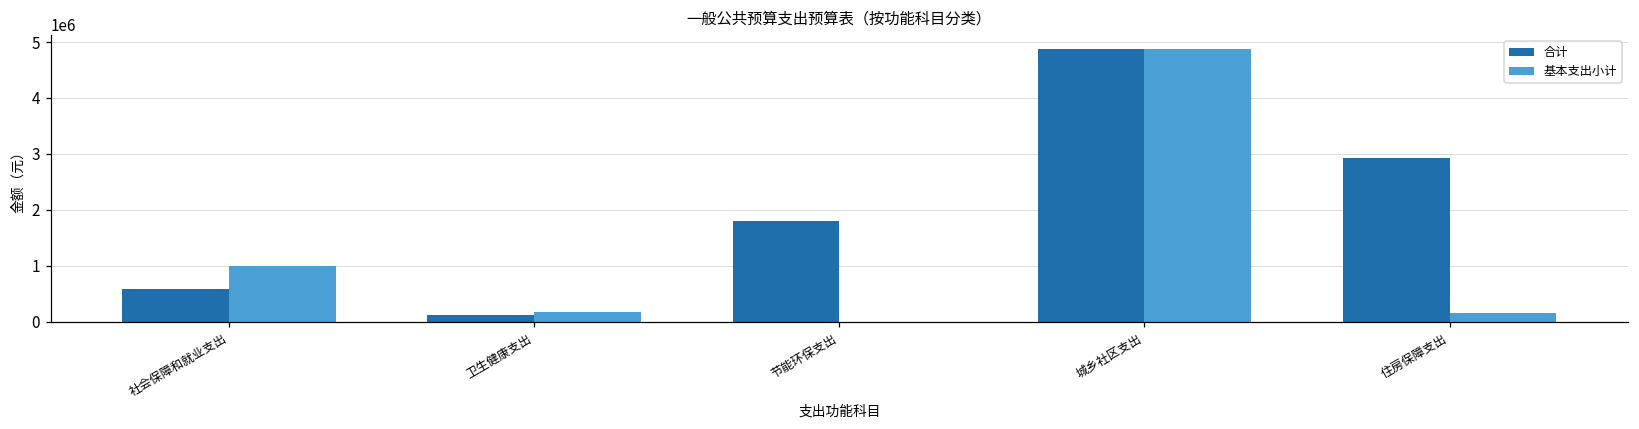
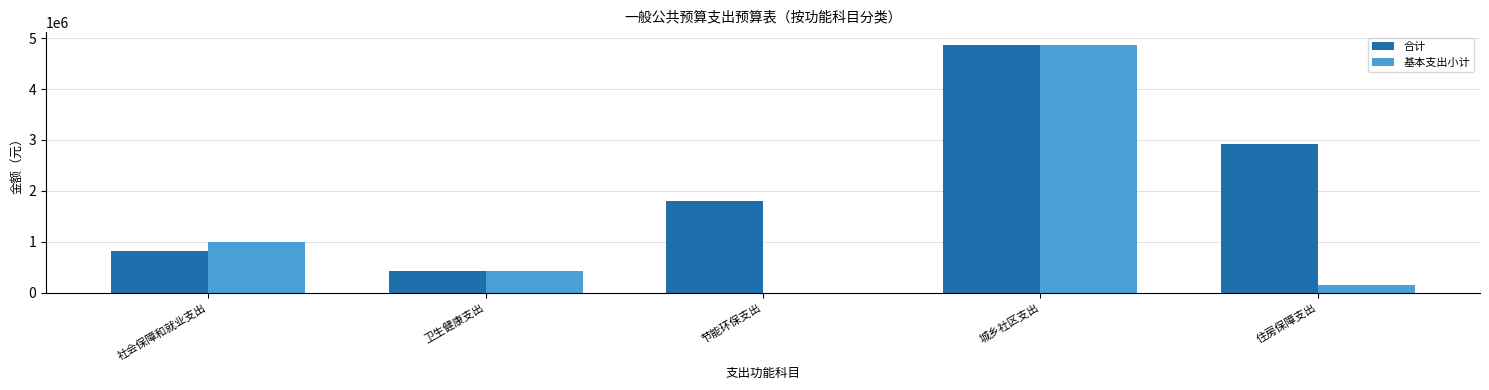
合计, 社会保障和就业支出: 600000 -> 800000
合计, 卫生健康支出: 100000 -> 400000
基本支出小计, 卫生健康支出: 200000 -> 400000
